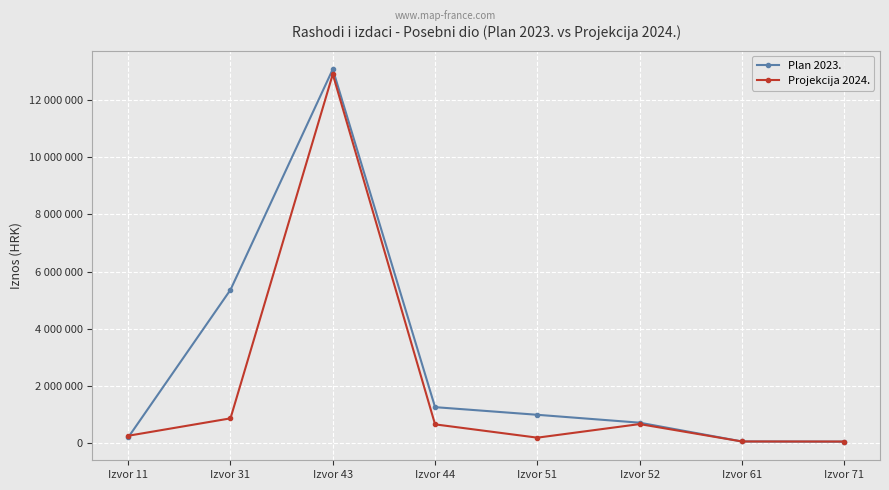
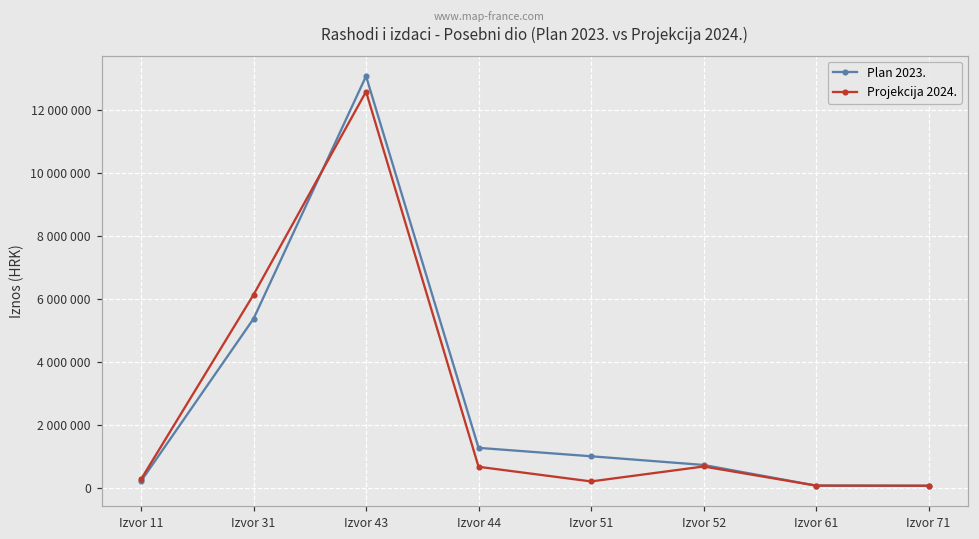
Projekcija 2024., Izvor 31: 900000 -> 6100000
Projekcija 2024., Izvor 43: 12900000 -> 12600000
